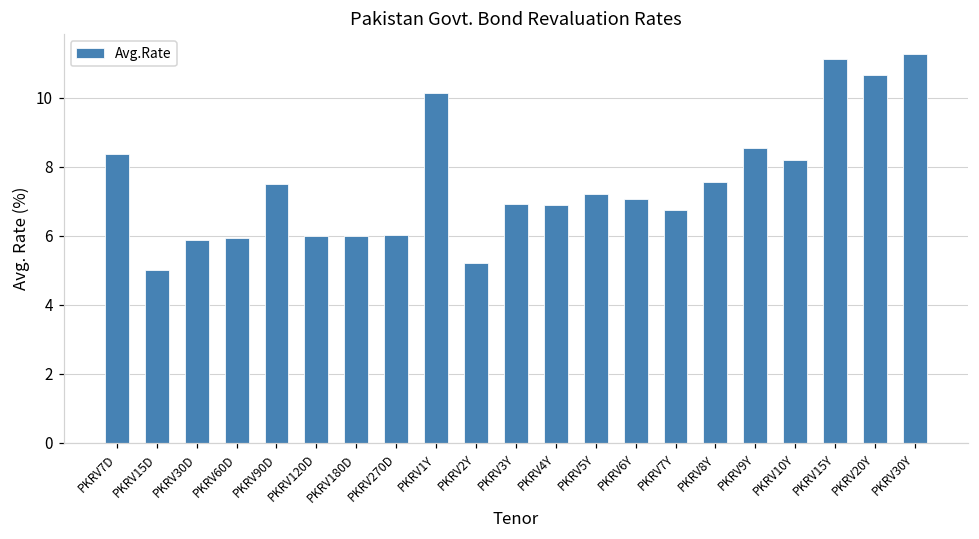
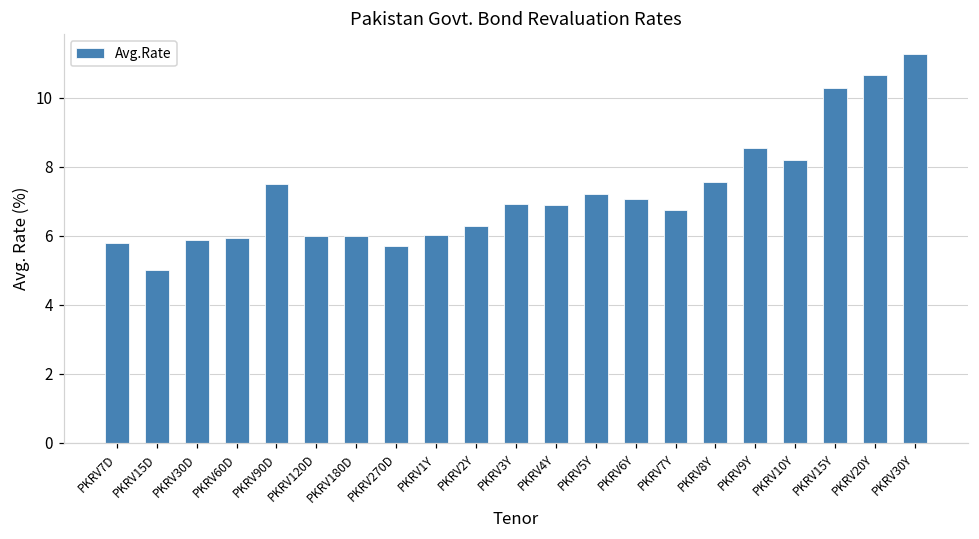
PKRV7D: 8.4 -> 5.8
PKRV270D: 6.0 -> 5.7
PKRV1Y: 10.1 -> 6.0
PKRV2Y: 5.2 -> 6.3
PKRV15Y: 11.1 -> 10.3
